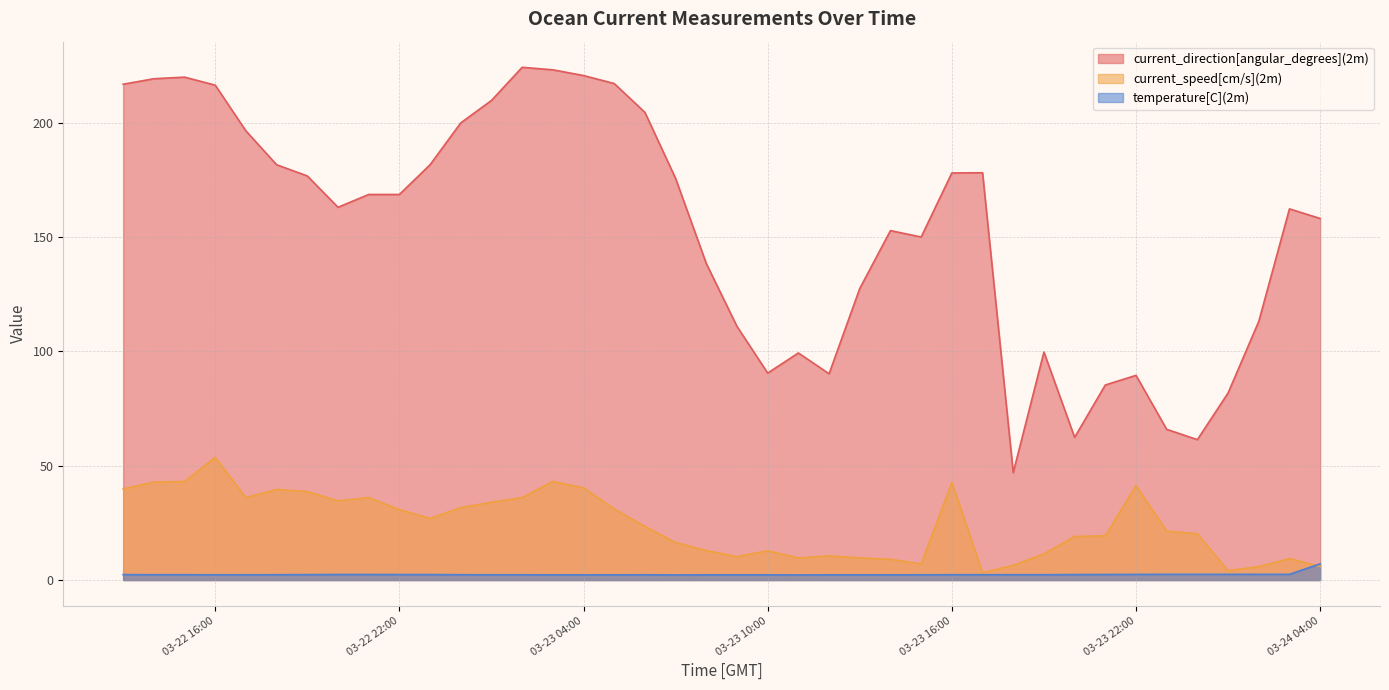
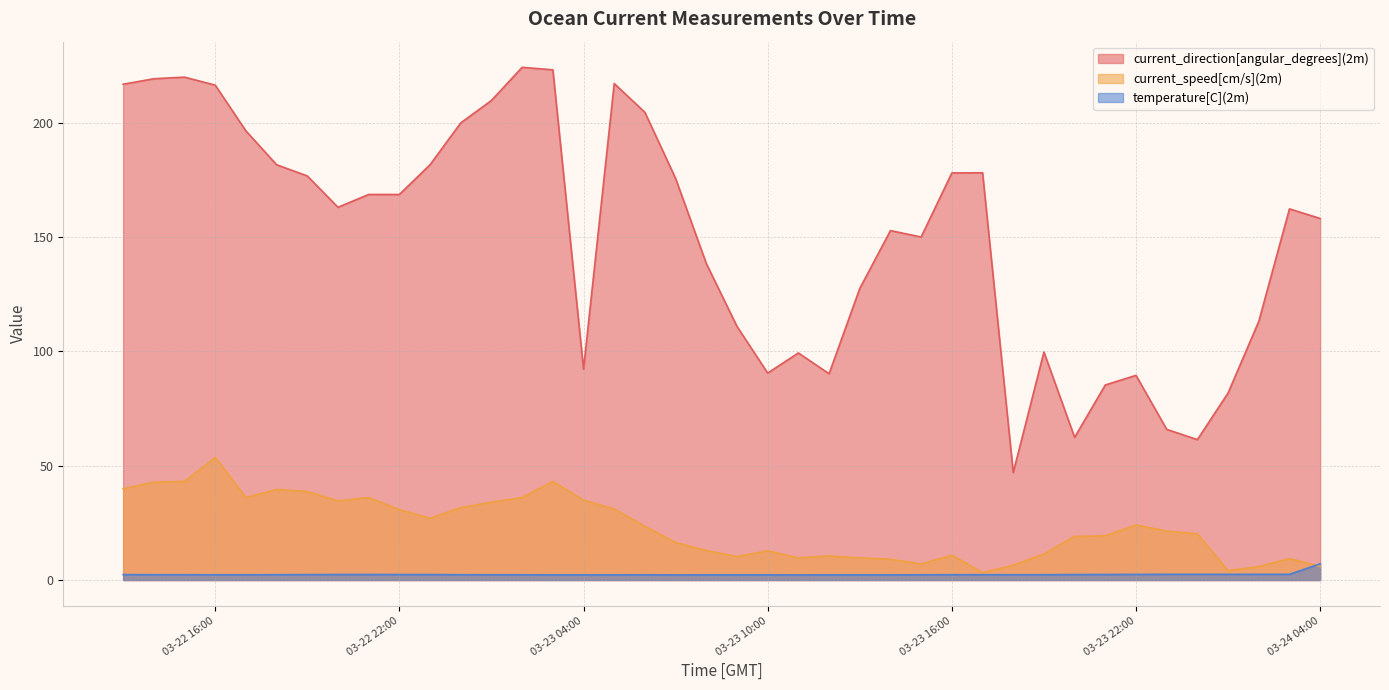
current_direction[angular_degrees](2m), 03-23 04:00: 221 -> 92
current_speed[cm/s](2m), 03-23 04:00: 40 -> 35
current_speed[cm/s](2m), 03-23 16:00: 43 -> 11
current_speed[cm/s](2m), 03-23 22:00: 41 -> 24
